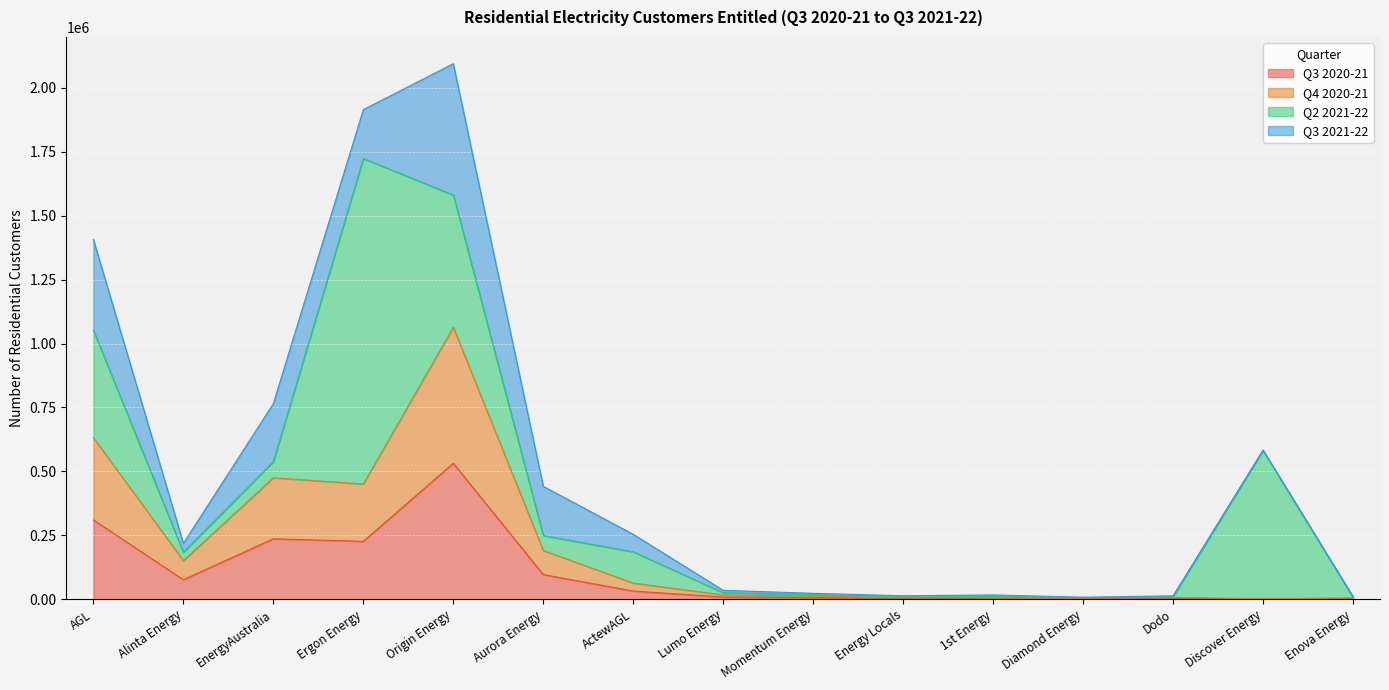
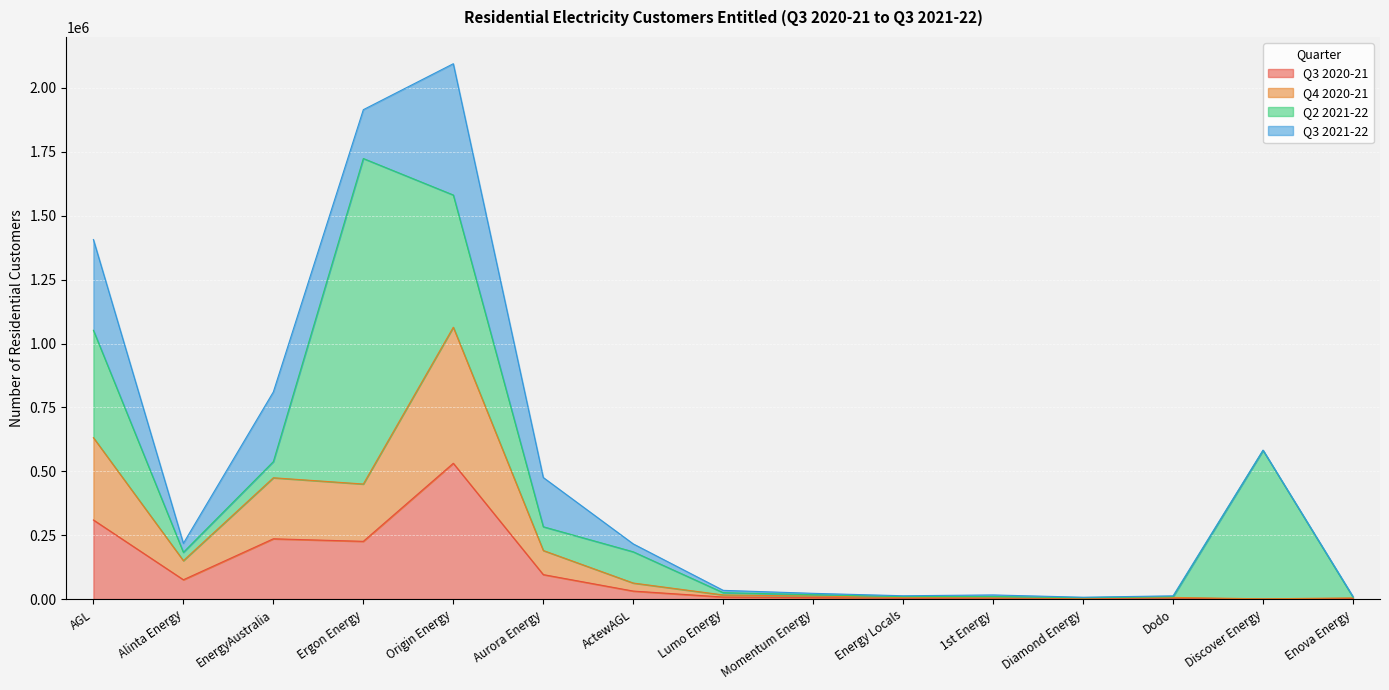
Q3 2021-22, EnergyAustralia: 230000 -> 270000
Q2 2021-22, Aurora Energy: 60000 -> 90000
Q3 2021-22, ActewAGL: 70000 -> 30000
